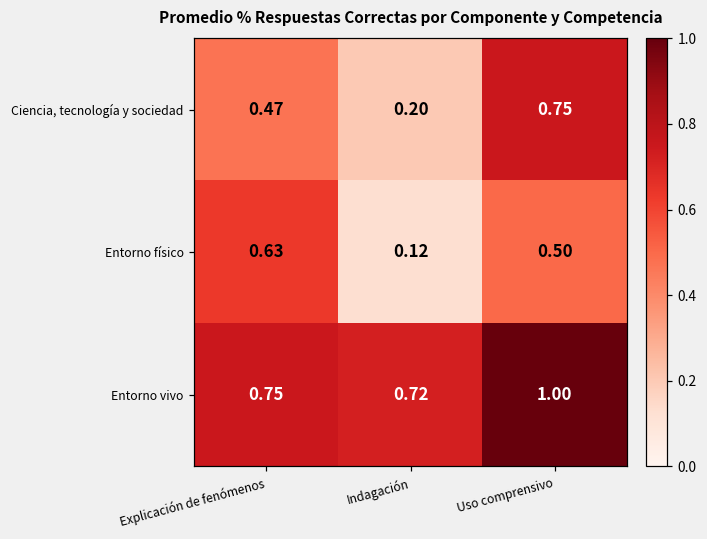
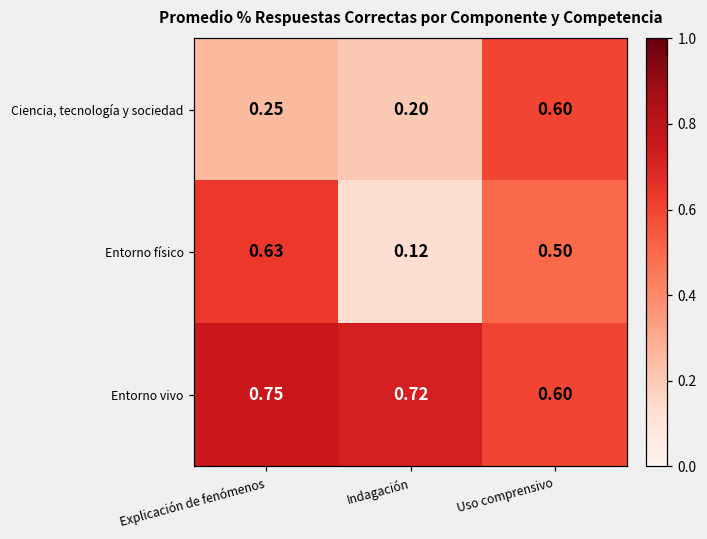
Ciencia, tecnología y sociedad, Explicación de fenómenos: 0.47 -> 0.25
Ciencia, tecnología y sociedad, Uso comprensivo: 0.75 -> 0.60
Entorno vivo, Uso comprensivo: 1.00 -> 0.60
